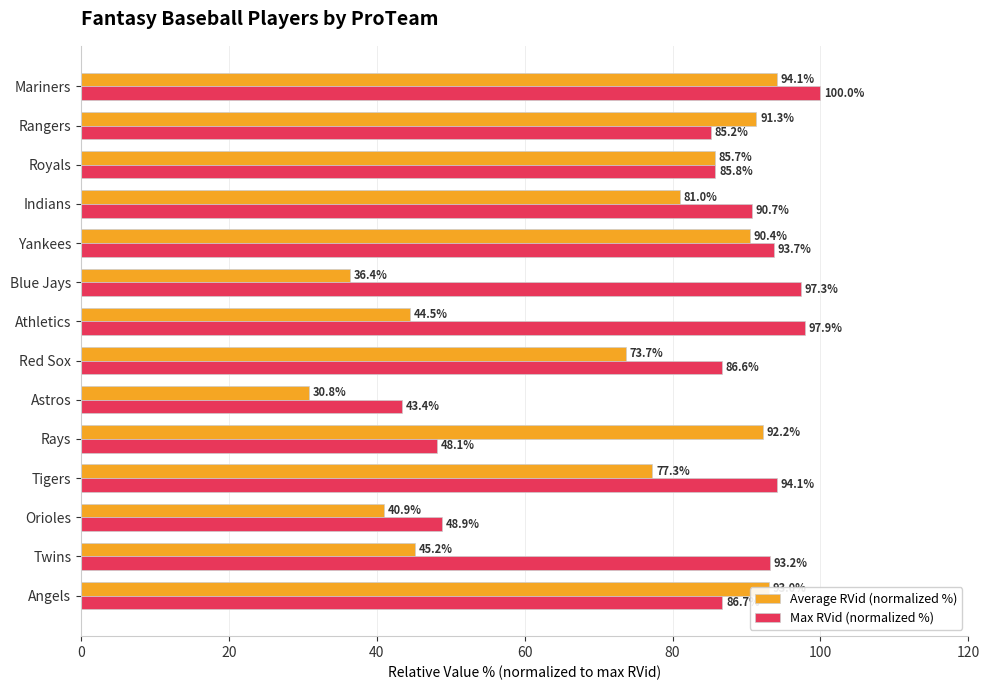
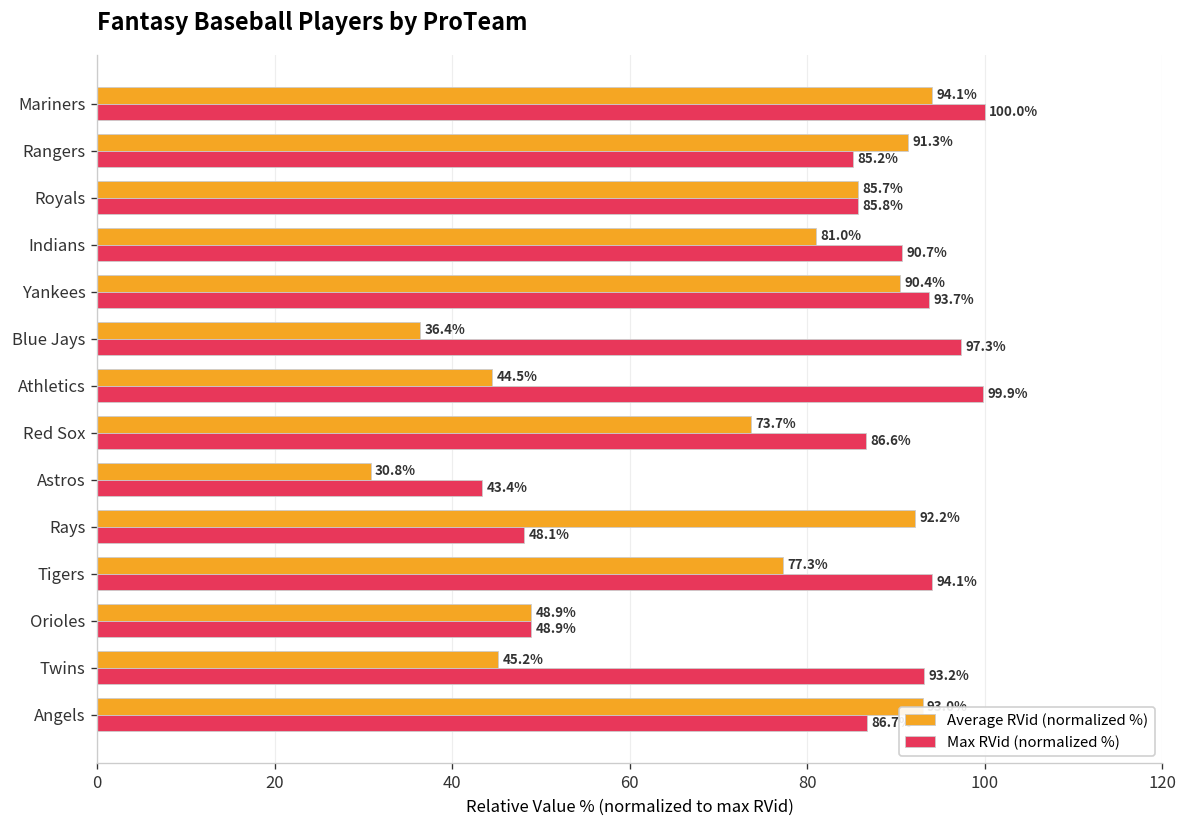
Max RVid (normalized %), Athletics: 97.9% -> 99.9%
Average RVid (normalized %), Orioles: 40.9% -> 48.9%
